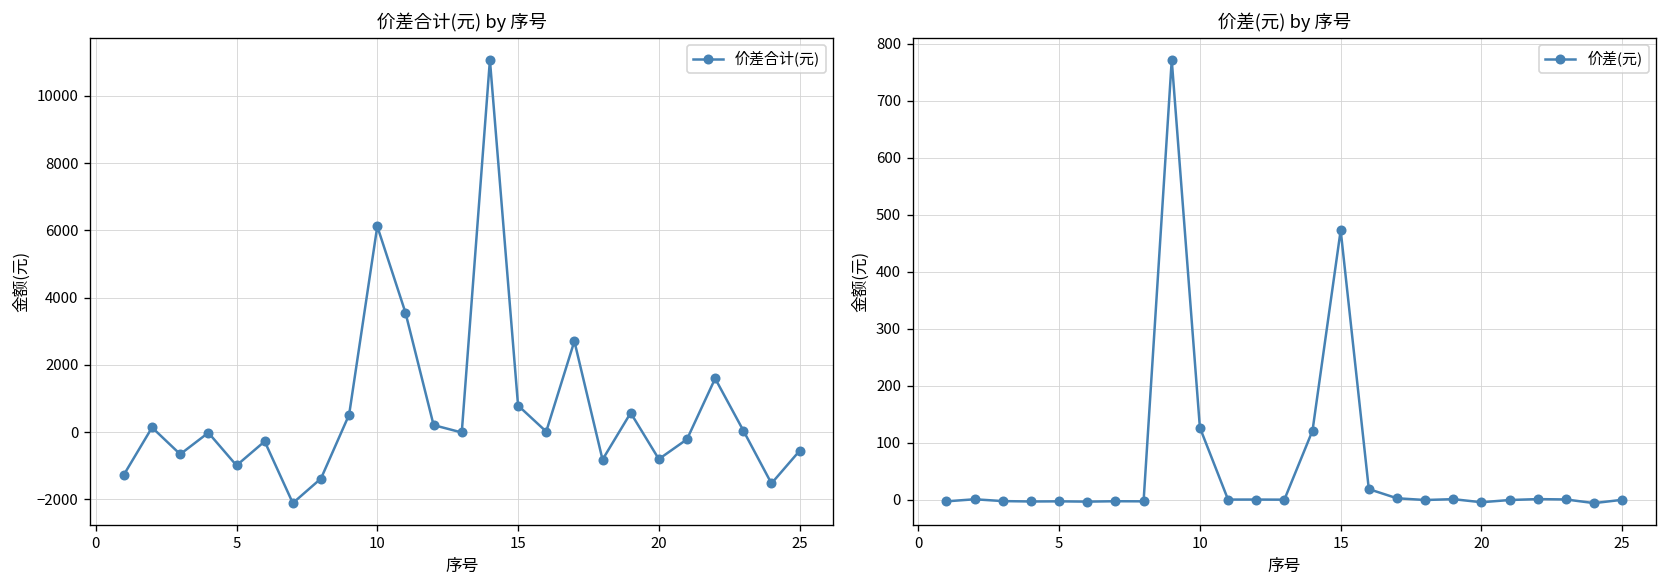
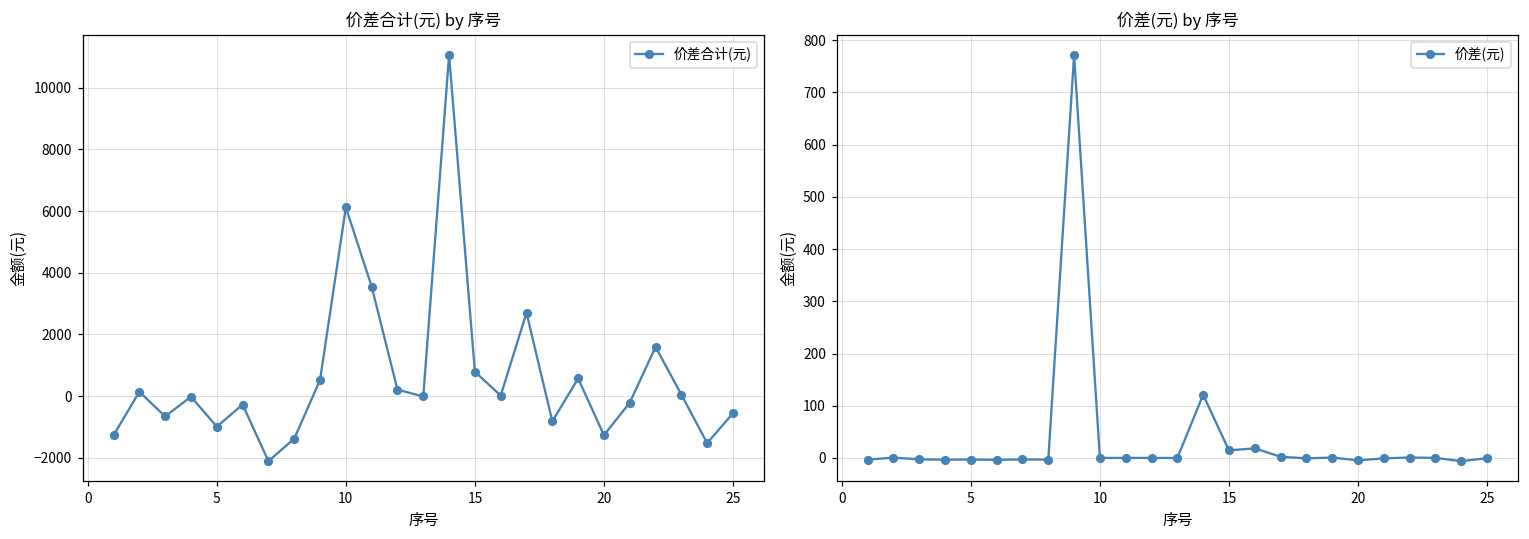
价差合计(元) by 序号, 20: -800 -> -1300
价差(元) by 序号, 10: 130 -> 0
价差(元) by 序号, 15: 470 -> 10
